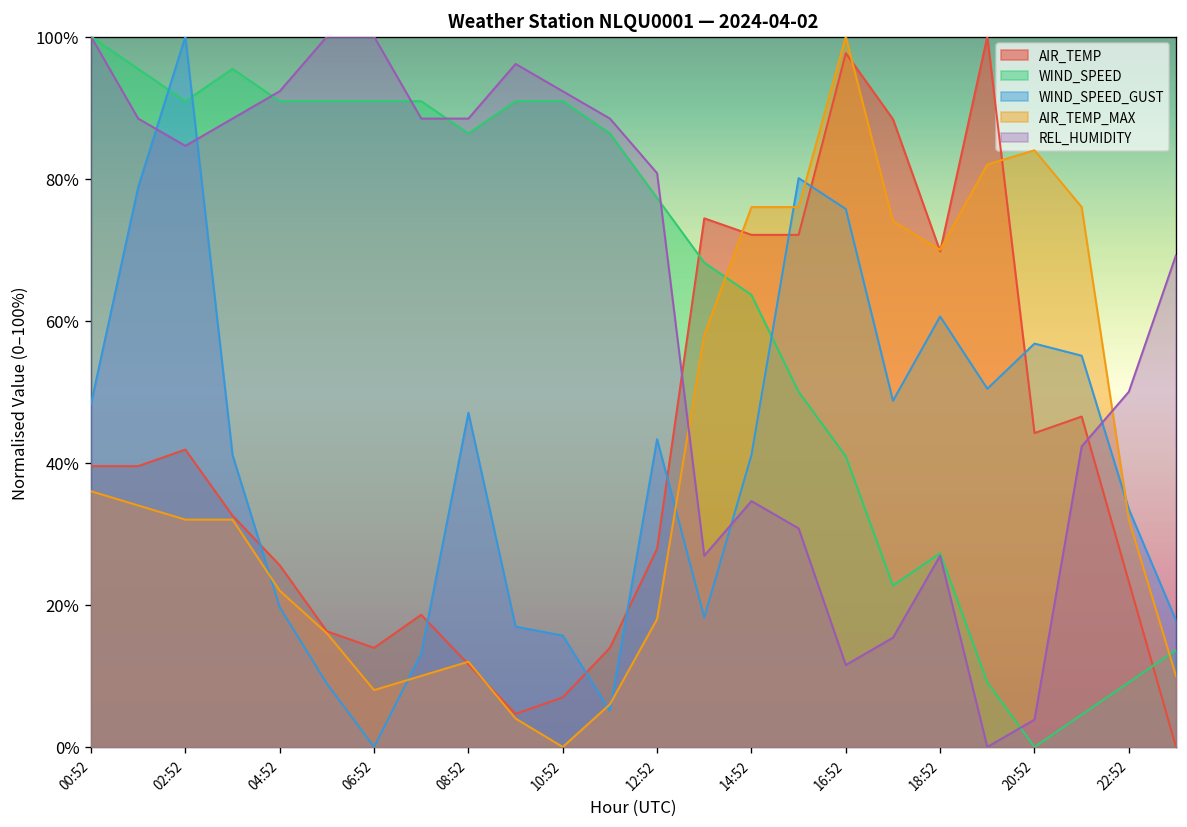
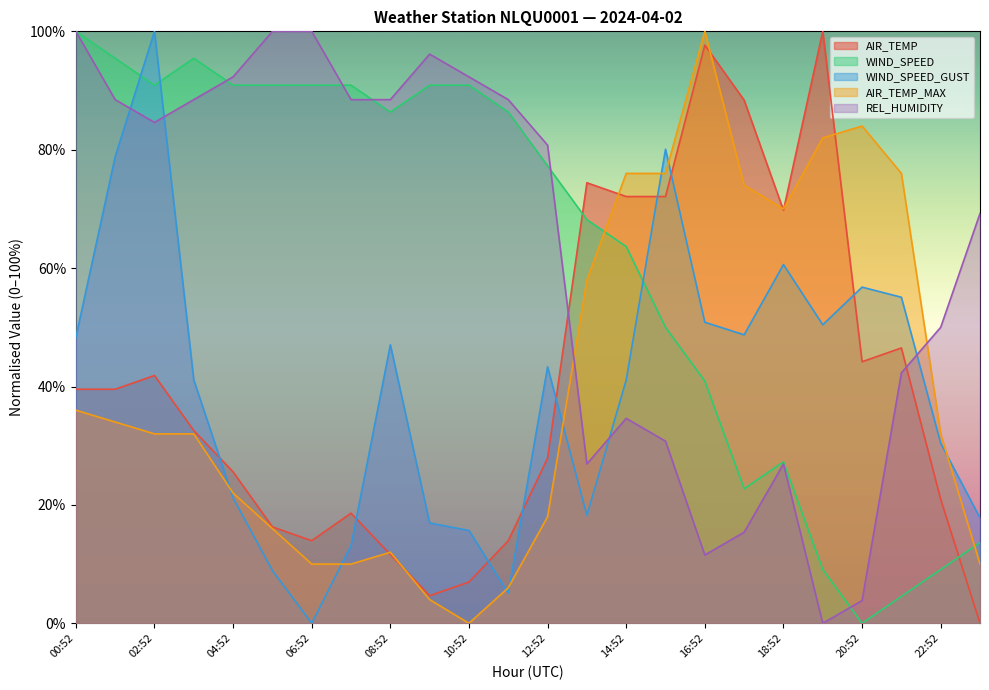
WIND_SPEED_GUST, 04:52: 20% -> 21%
AIR_TEMP_MAX, 06:52: 8% -> 10%
WIND_SPEED_GUST, 16:52: 76% -> 51%
AIR_TEMP, 22:52: 23% -> 21%
WIND_SPEED_GUST, 22:52: 33% -> 30%
